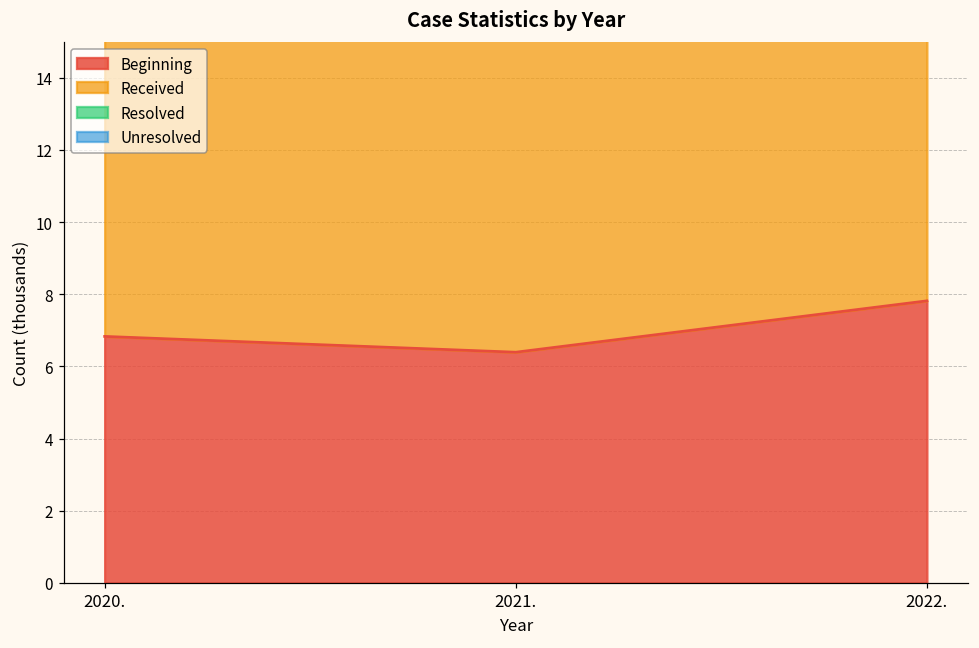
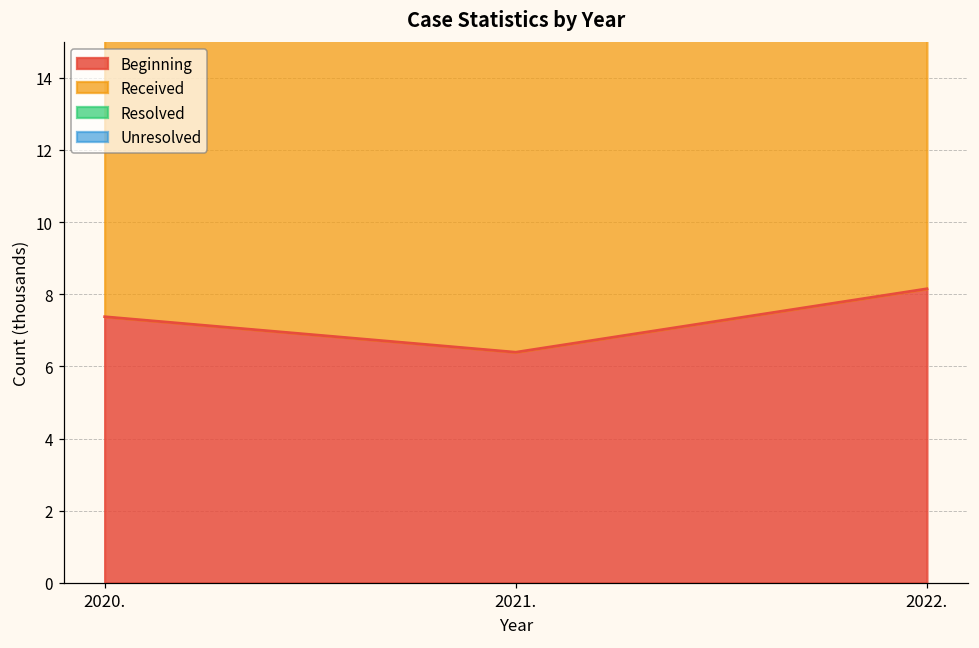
Beginning, 2020.: 6.8 -> 7.4
Beginning, 2022.: 7.8 -> 8.2
